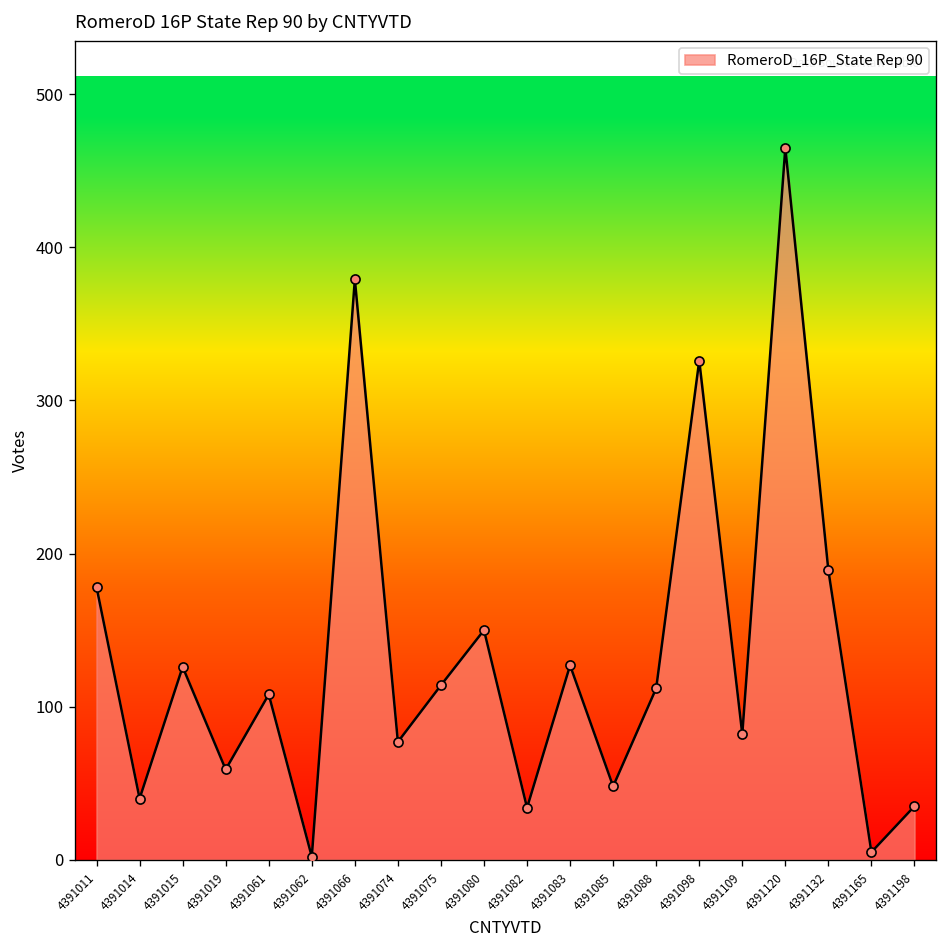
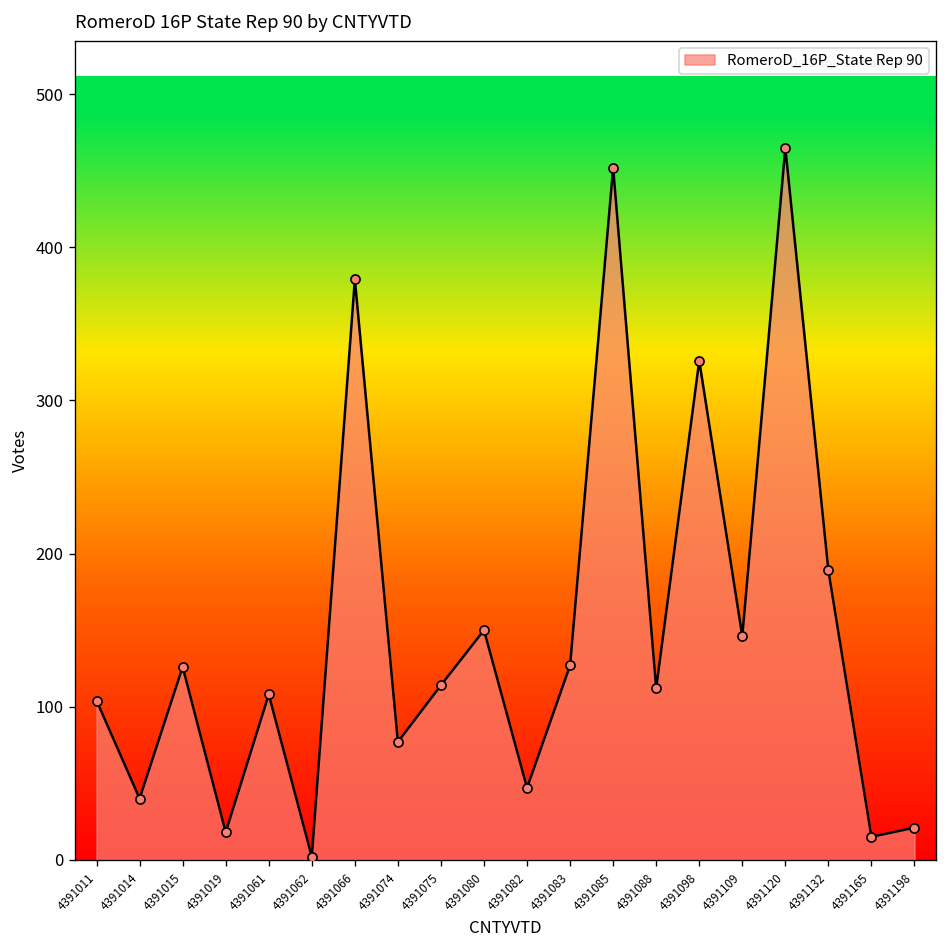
4391011: 178 -> 104
4391019: 59 -> 18
4391082: 34 -> 47
4391085: 48 -> 452
4391109: 82 -> 146
4391165: 5 -> 15
4391198: 35 -> 21
